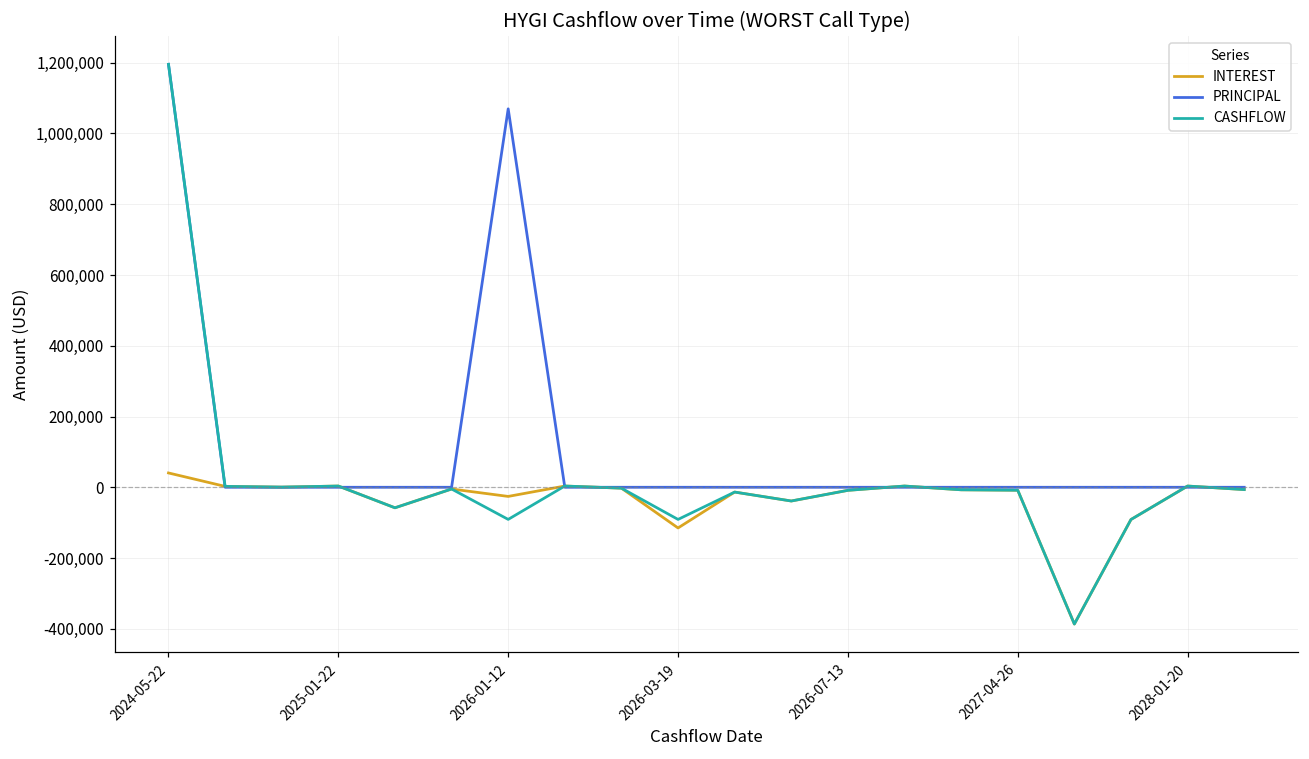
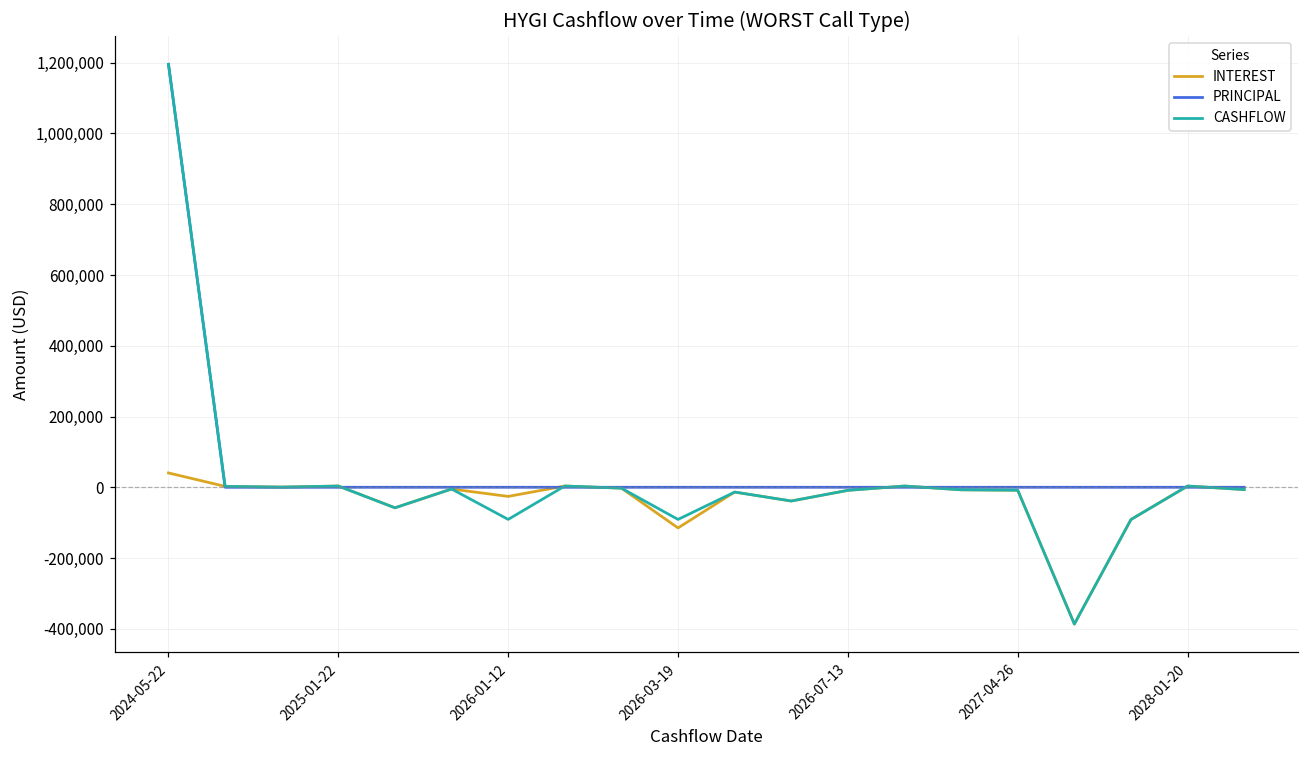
PRINCIPAL, 2026-01-12: 1,070,000 -> 0
